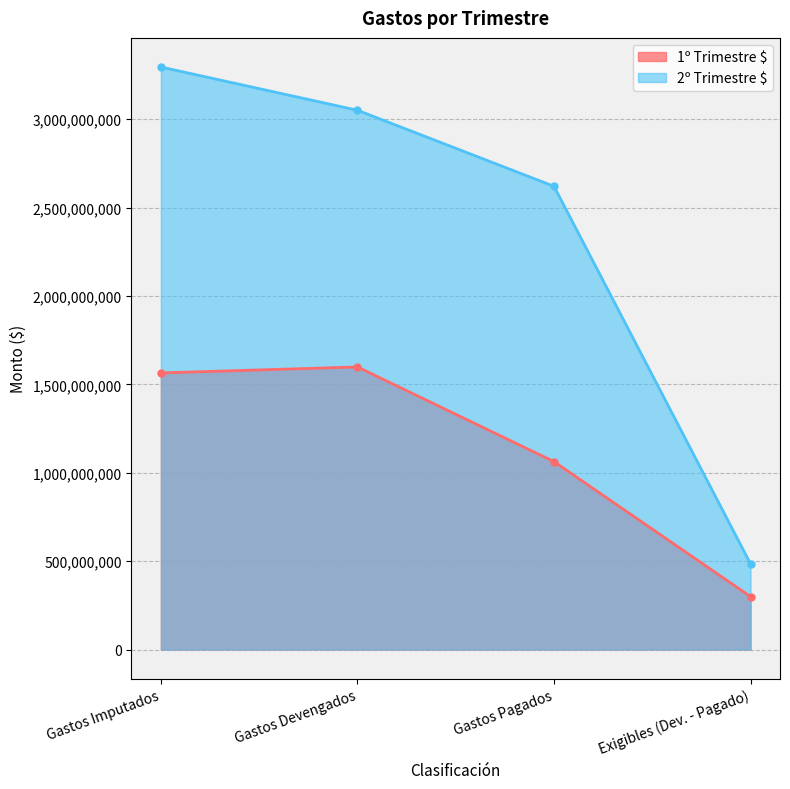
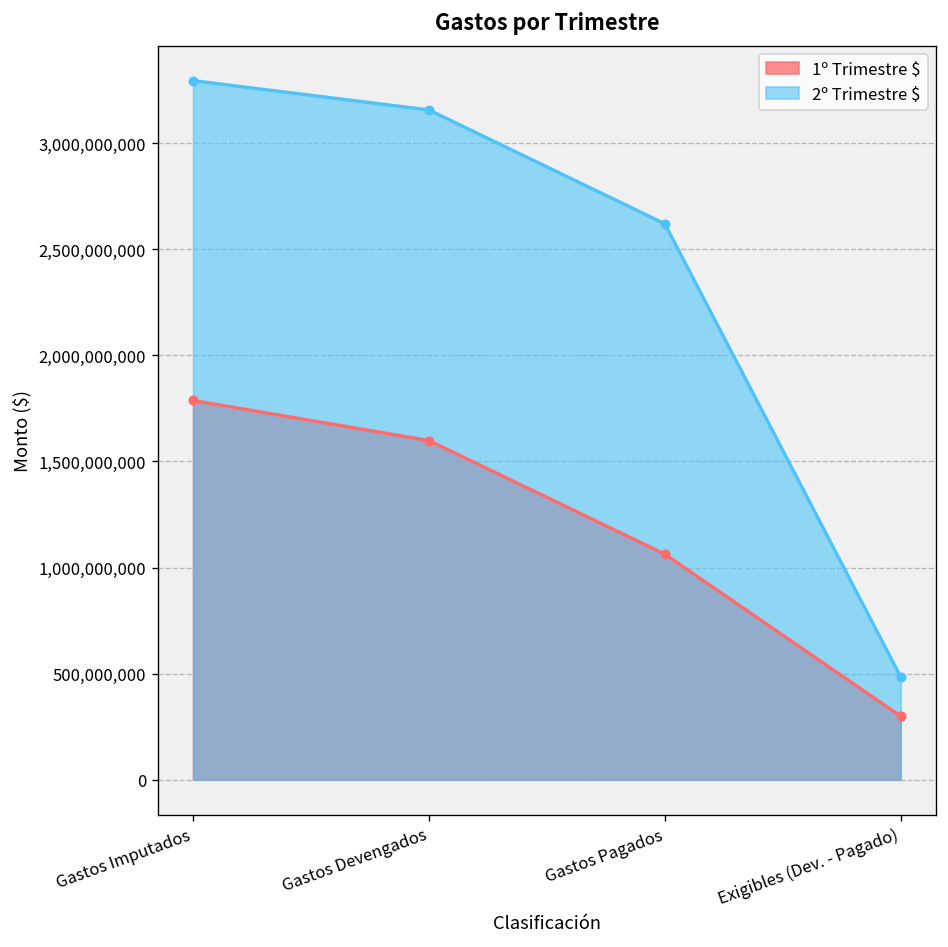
1º Trimestre $, Gastos Imputados: 1,560,000,000 -> 1,790,000,000
2º Trimestre $, Gastos Devengados: 3,050,000,000 -> 3,160,000,000
